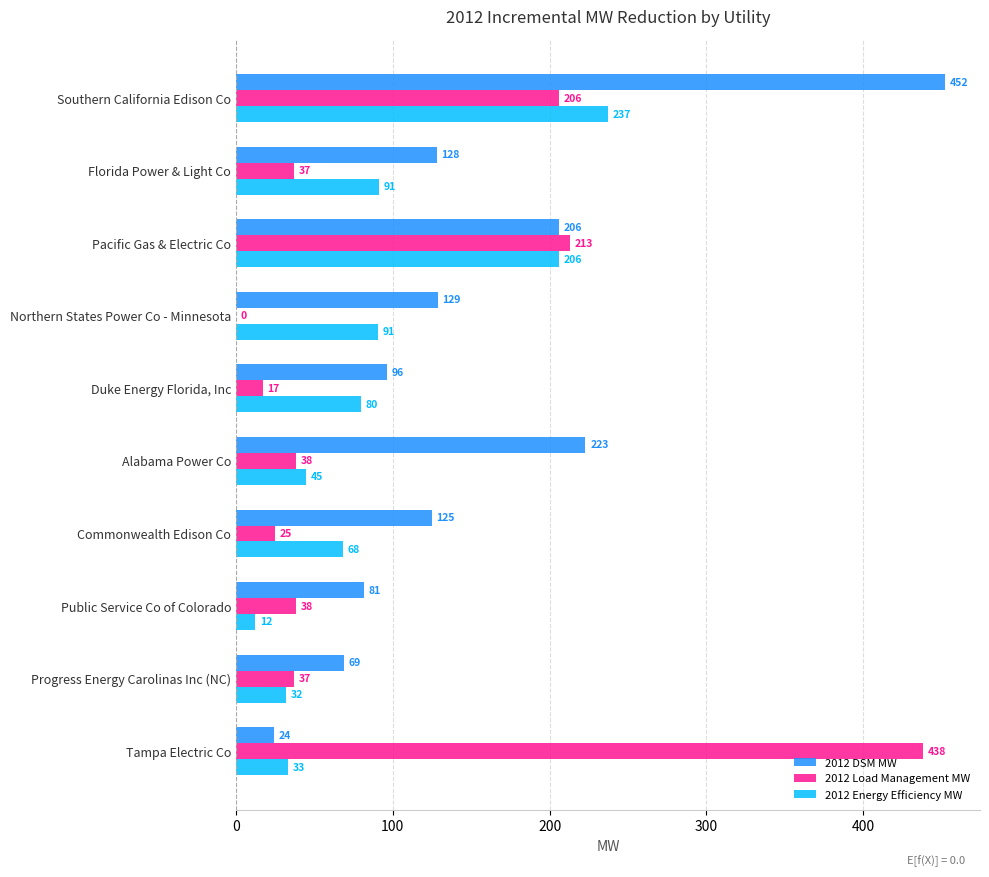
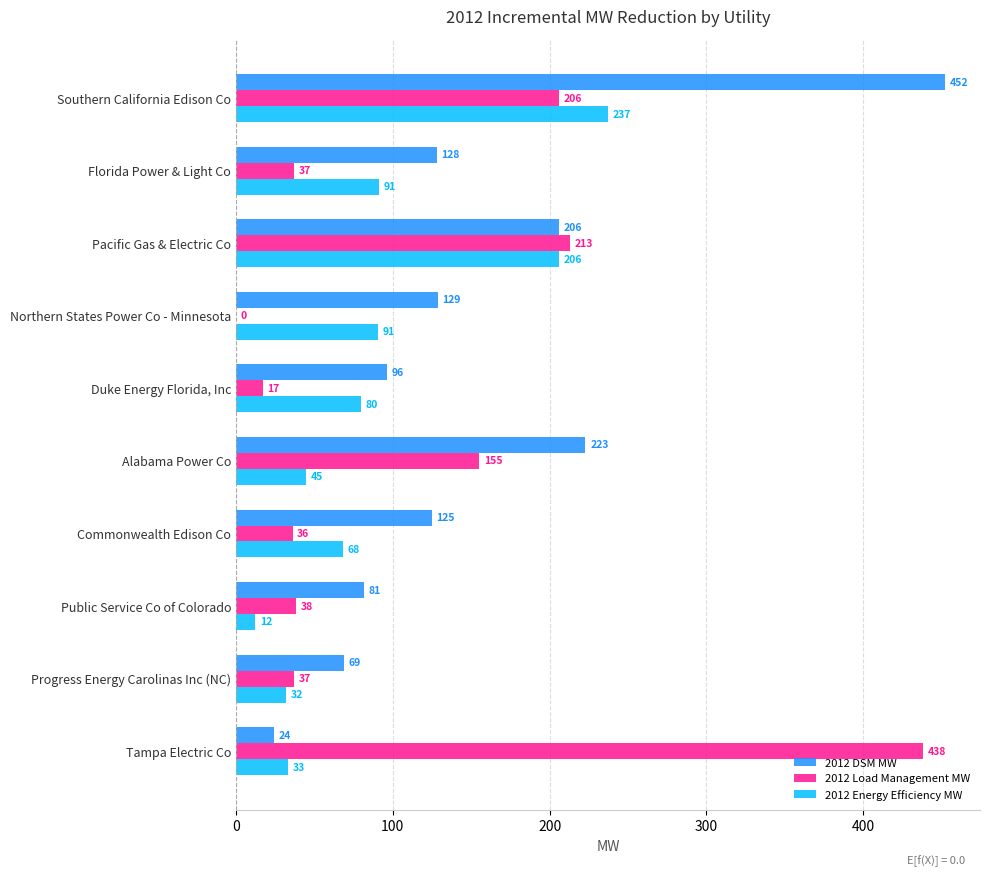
2012 Load Management MW, Alabama Power Co: 38 -> 155
2012 Load Management MW, Commonwealth Edison Co: 25 -> 36
